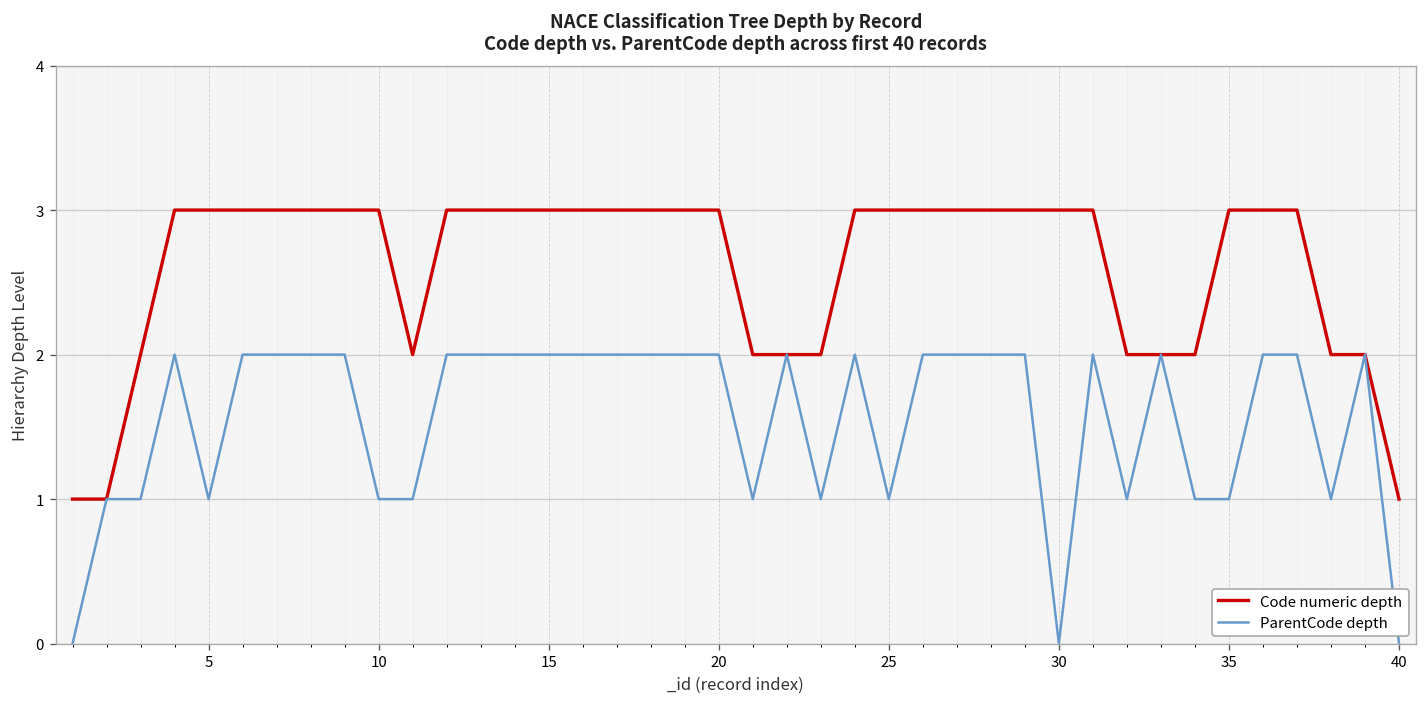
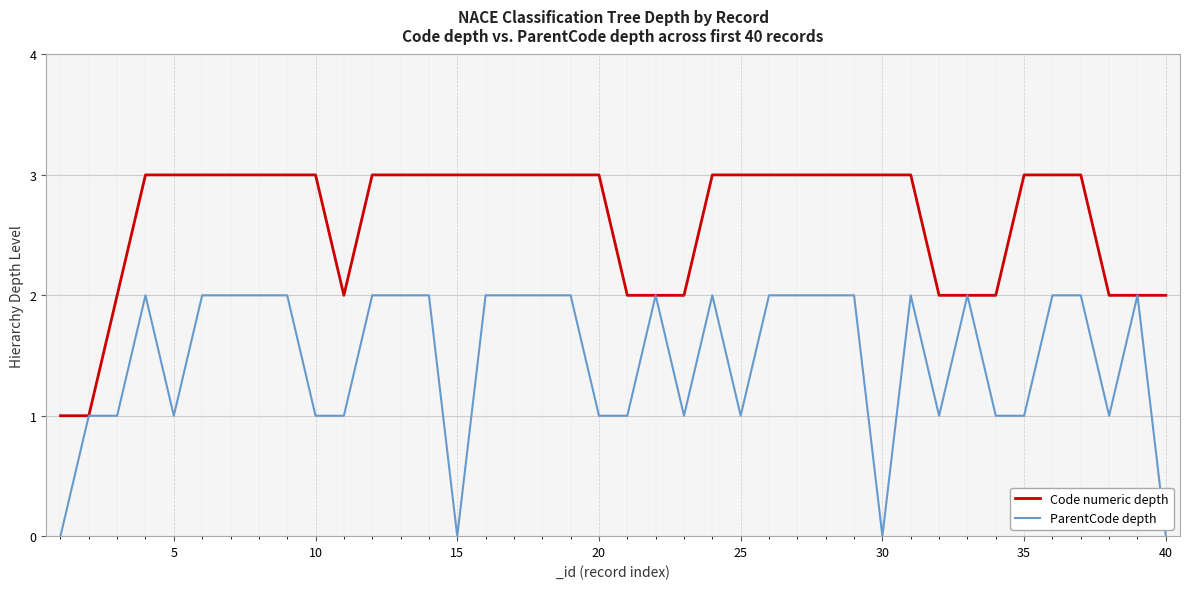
ParentCode depth, 15: 2 -> 0
ParentCode depth, 20: 2 -> 1
Code numeric depth, 40: 1 -> 2
